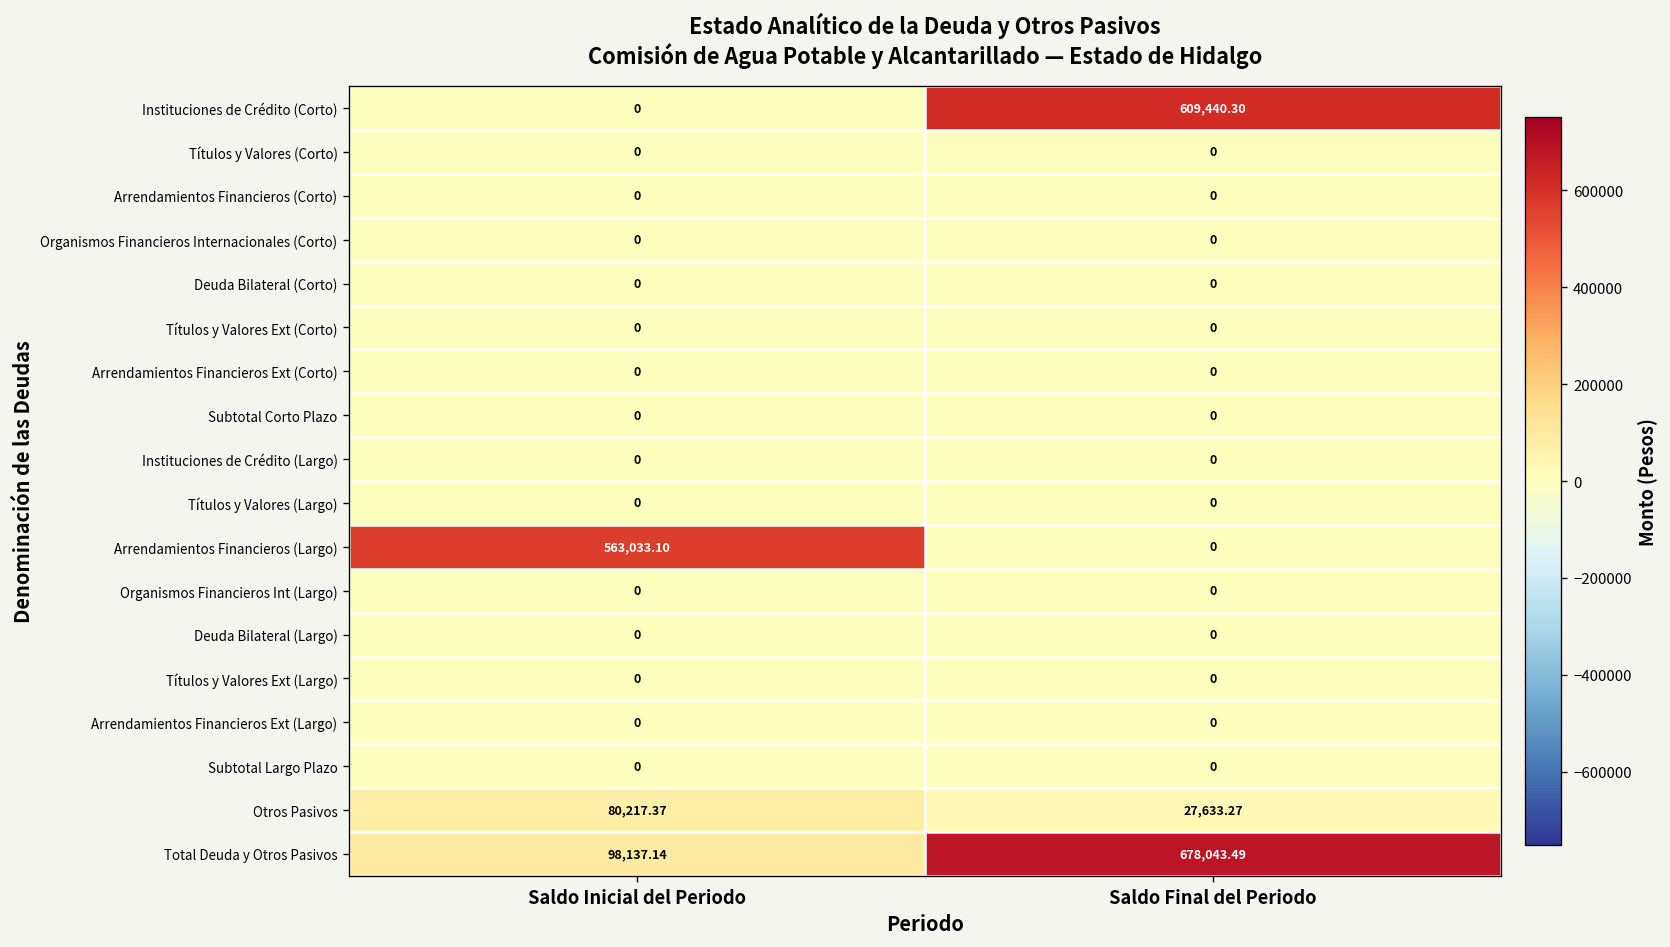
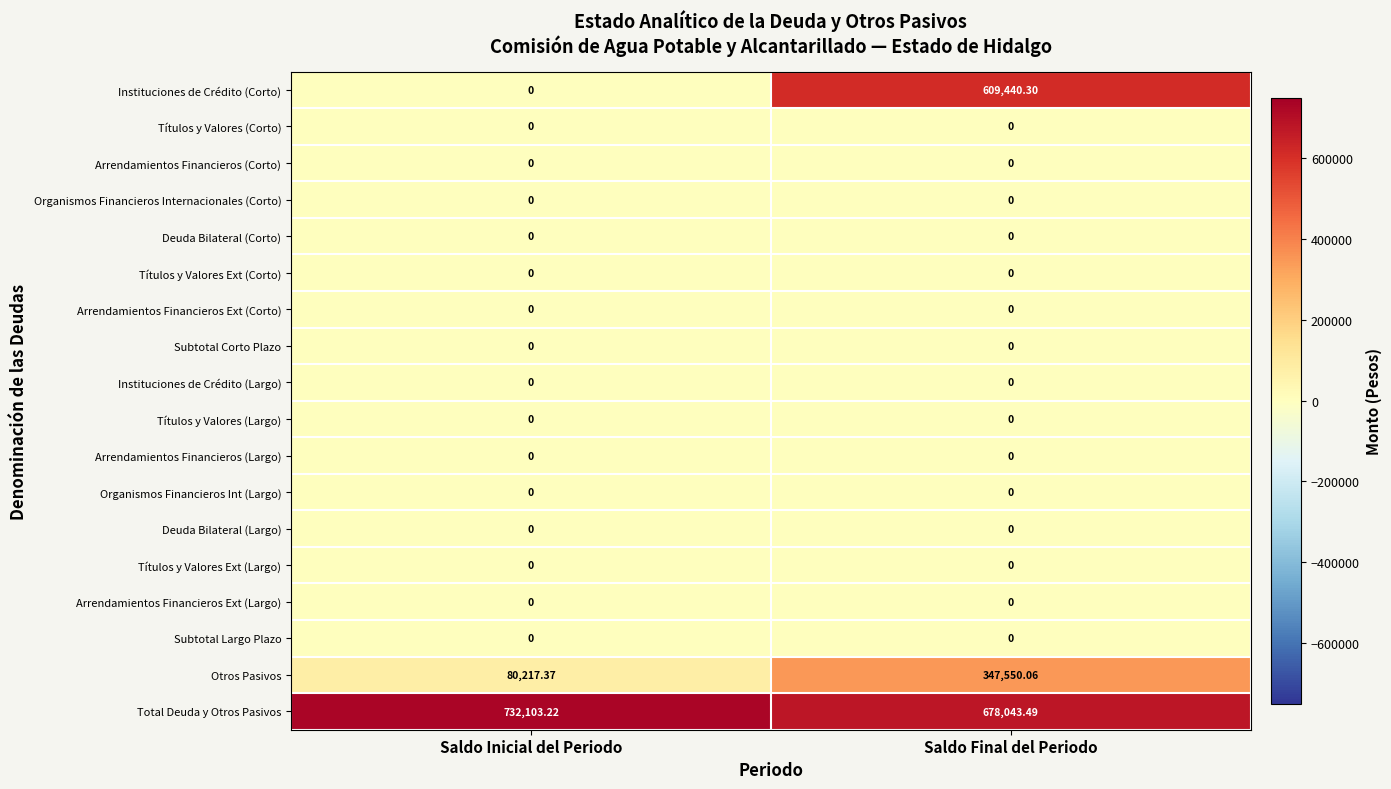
Arrendamientos Financieros (Largo), Saldo Inicial del Periodo: 563,033.10 -> 0
Otros Pasivos, Saldo Final del Periodo: 27,633.27 -> 347,550.06
Total Deuda y Otros Pasivos, Saldo Inicial del Periodo: 98,137.14 -> 732,103.22
